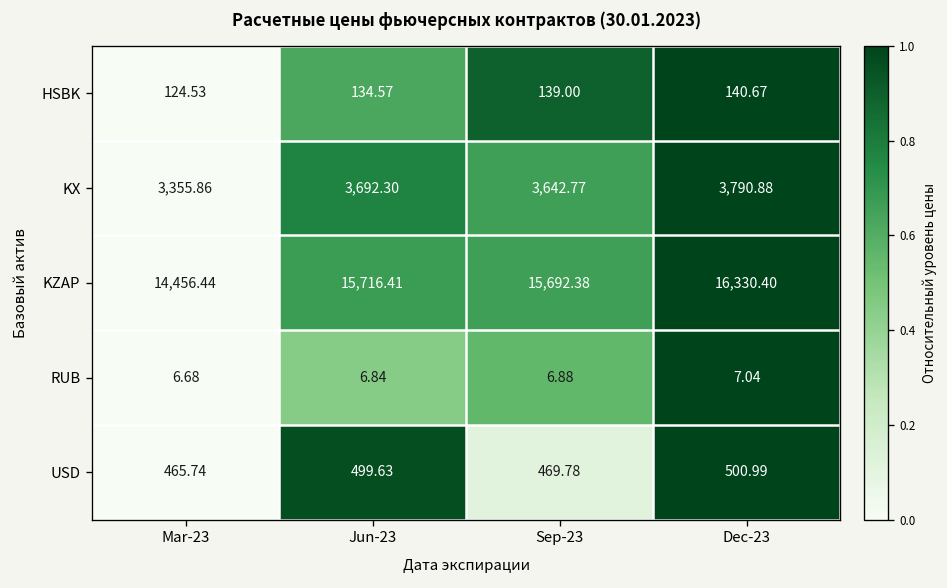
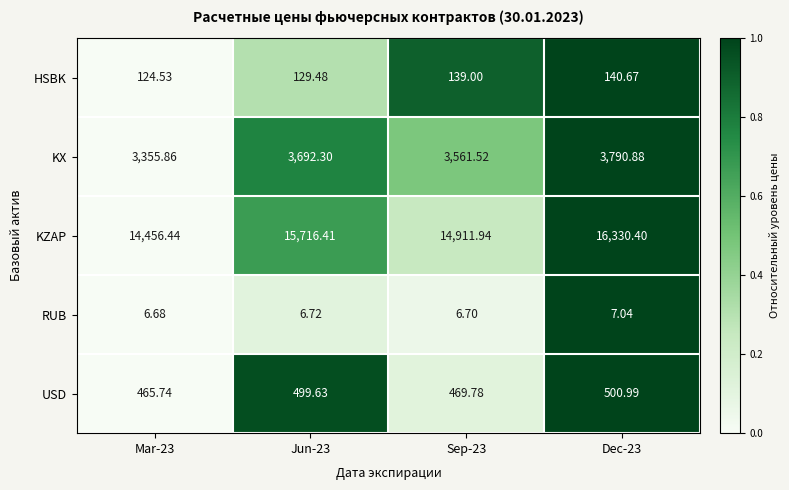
HSBK, Jun-23: 134.57 -> 129.48
KX, Sep-23: 3,642.77 -> 3,561.52
KZAP, Sep-23: 15,692.38 -> 14,911.94
RUB, Jun-23: 6.84 -> 6.72
RUB, Sep-23: 6.88 -> 6.70
